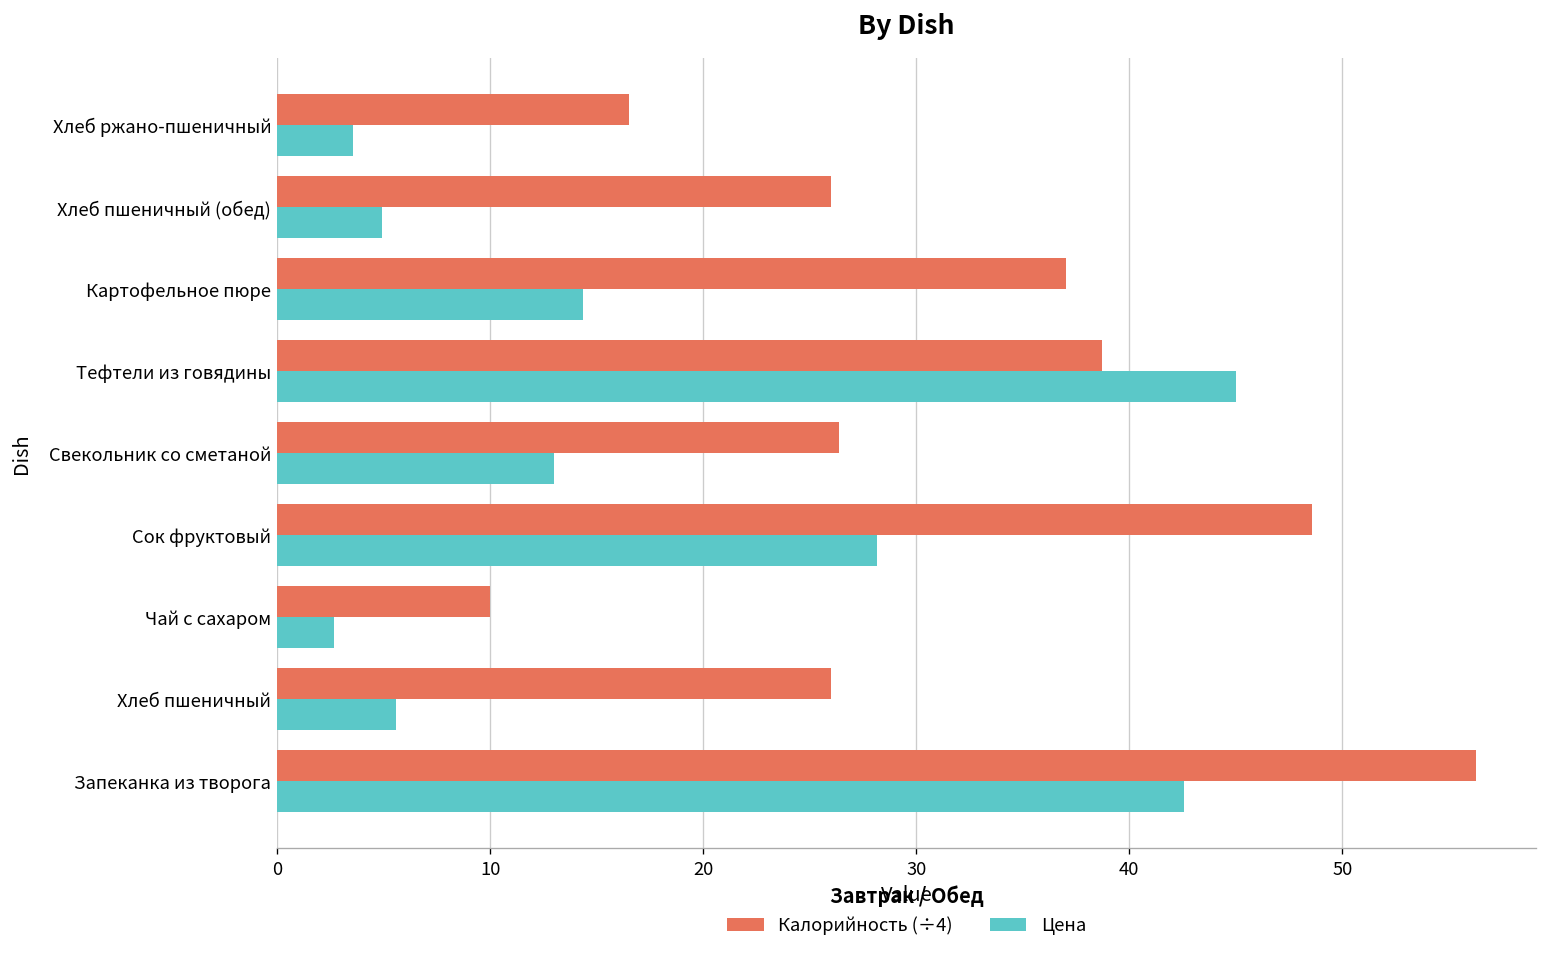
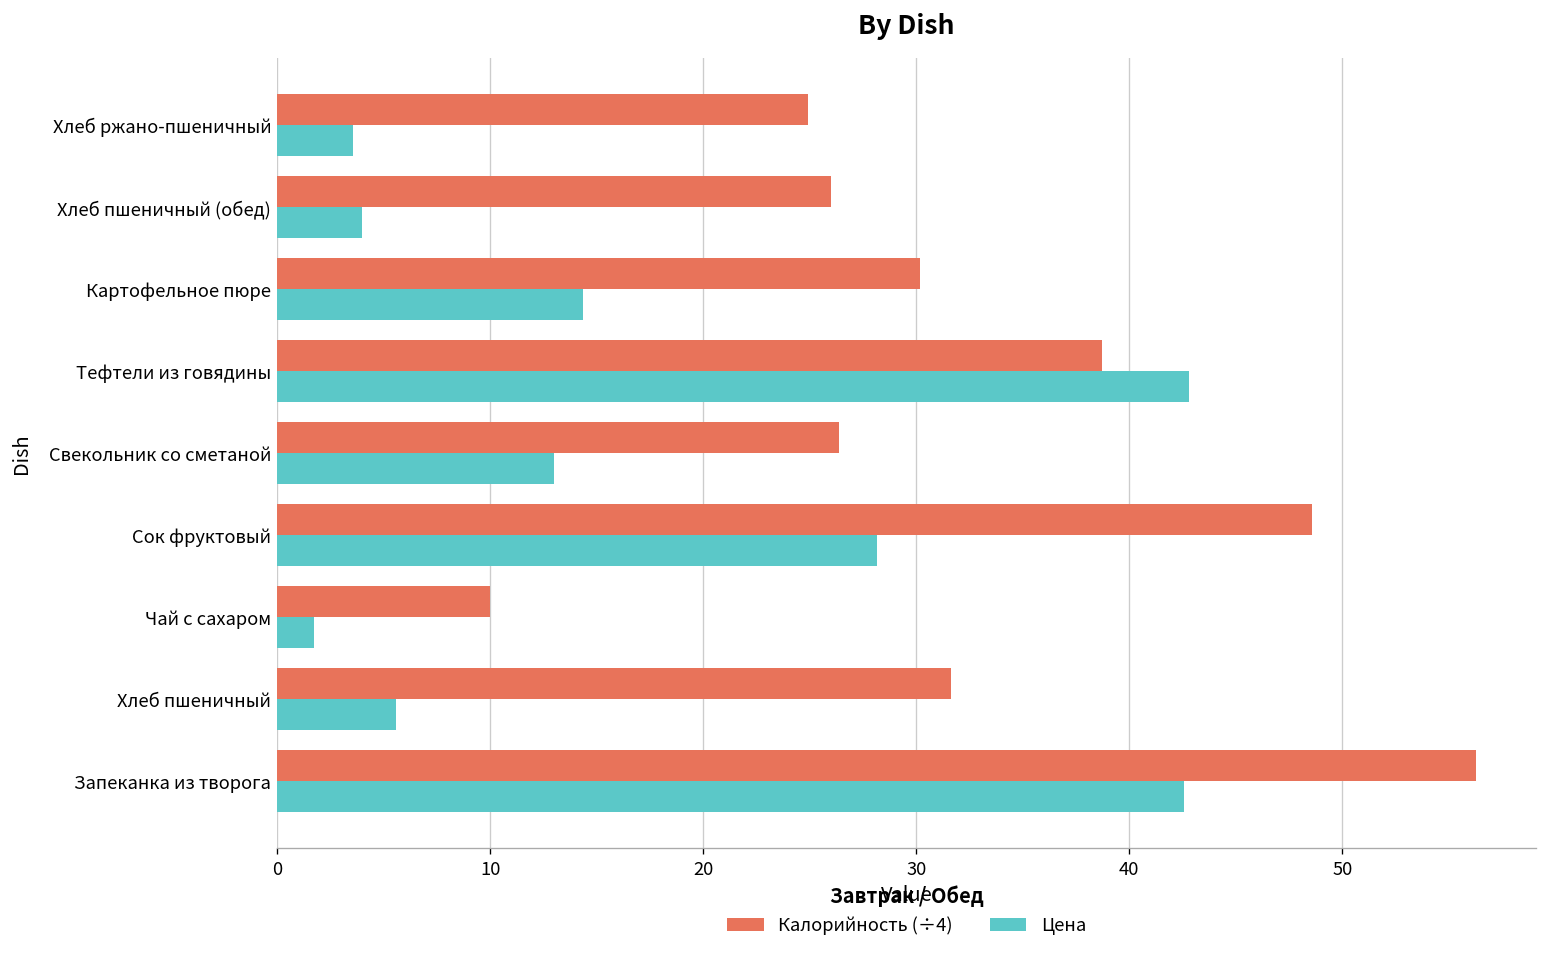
Калорийность (÷4), Хлеб ржано-пшеничный: 16.5 -> 24.9
Цена, Хлеб пшеничный (обед): 4.9 -> 4.0
Калорийность (÷4), Картофельное пюре: 37.0 -> 30.2
Цена, Тефтели из говядины: 45.0 -> 42.8
Цена, Чай с сахаром: 2.7 -> 1.7
Калорийность (÷4), Хлеб пшеничный: 26.0 -> 31.6
